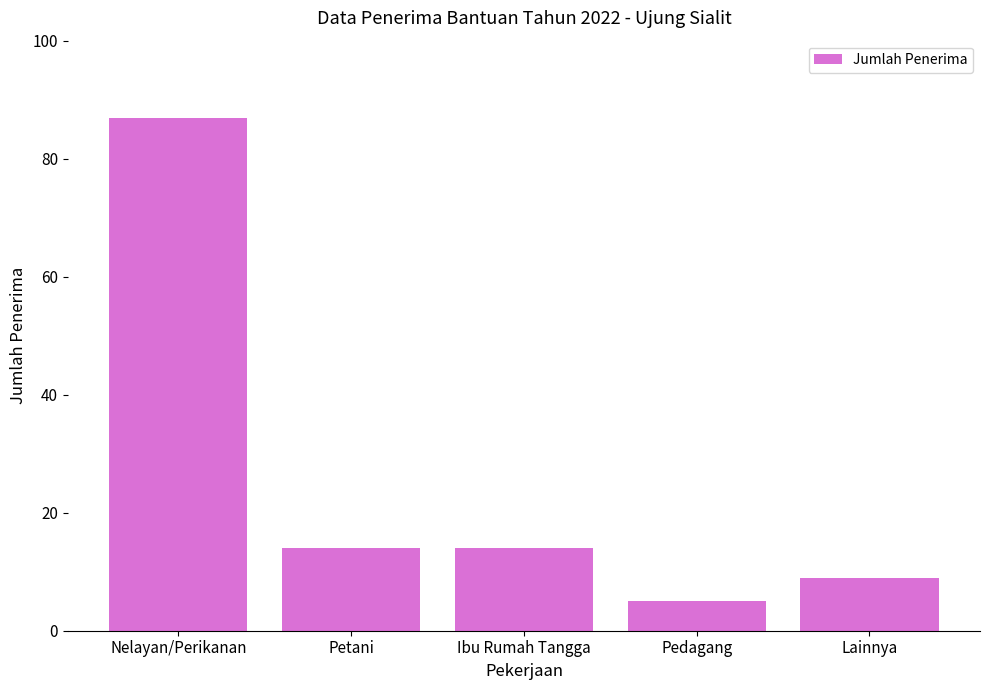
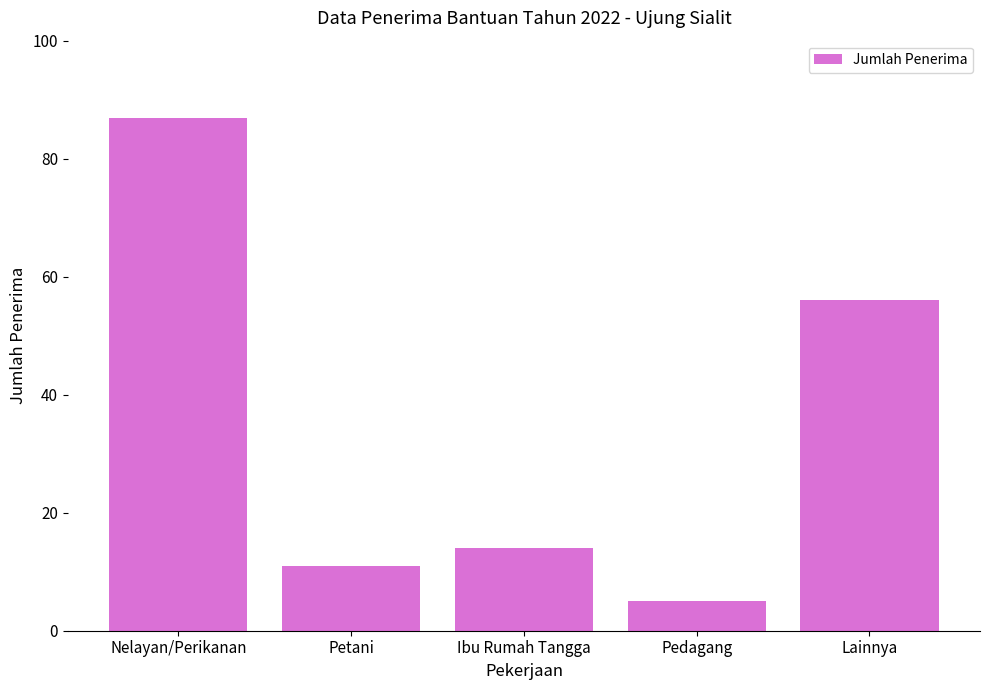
Petani: 14 -> 11
Lainnya: 9 -> 56
